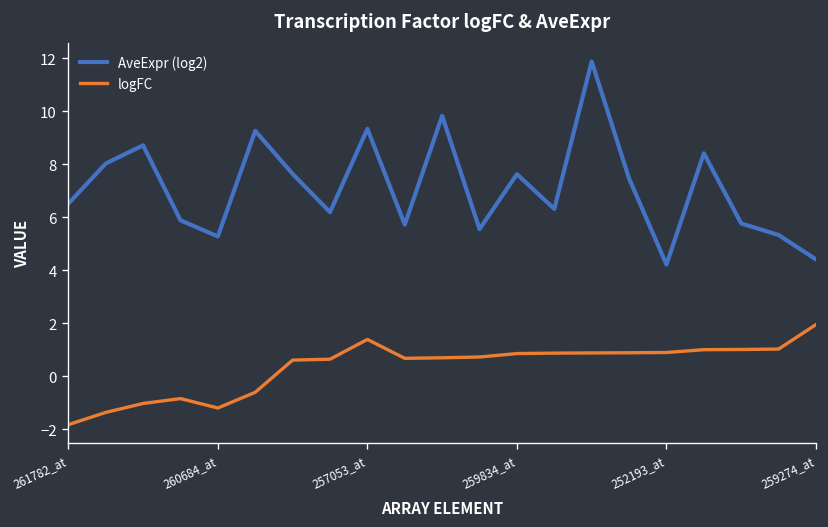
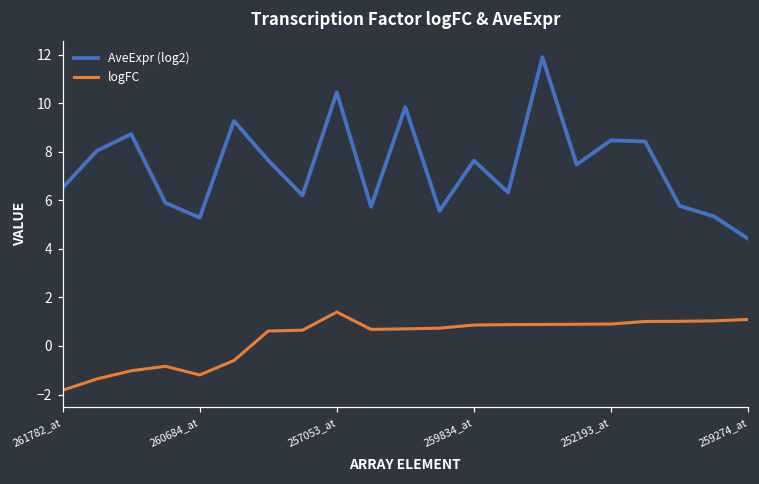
AveExpr (log2), 257053_at: 9.3 -> 10.4
AveExpr (log2), 252193_at: 4.2 -> 8.5
logFC, 259274_at: 2.0 -> 1.1
